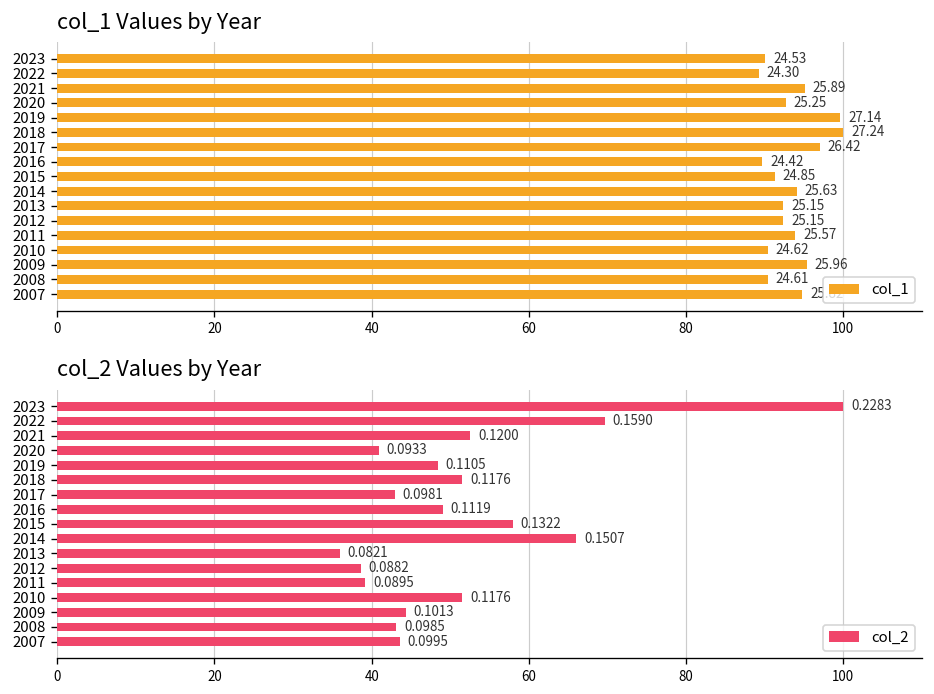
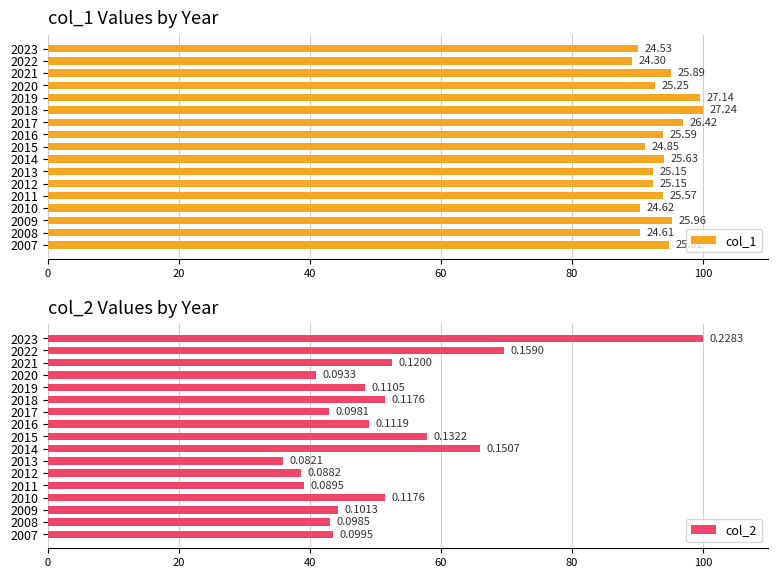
col_1 Values by Year, 2016: 24.42 -> 25.59
